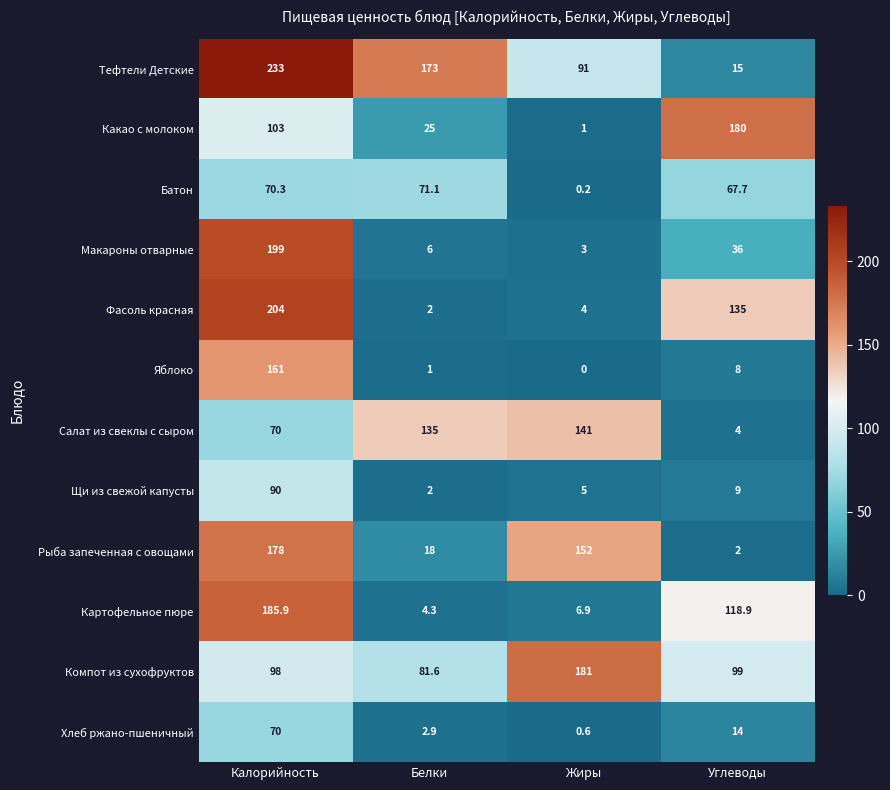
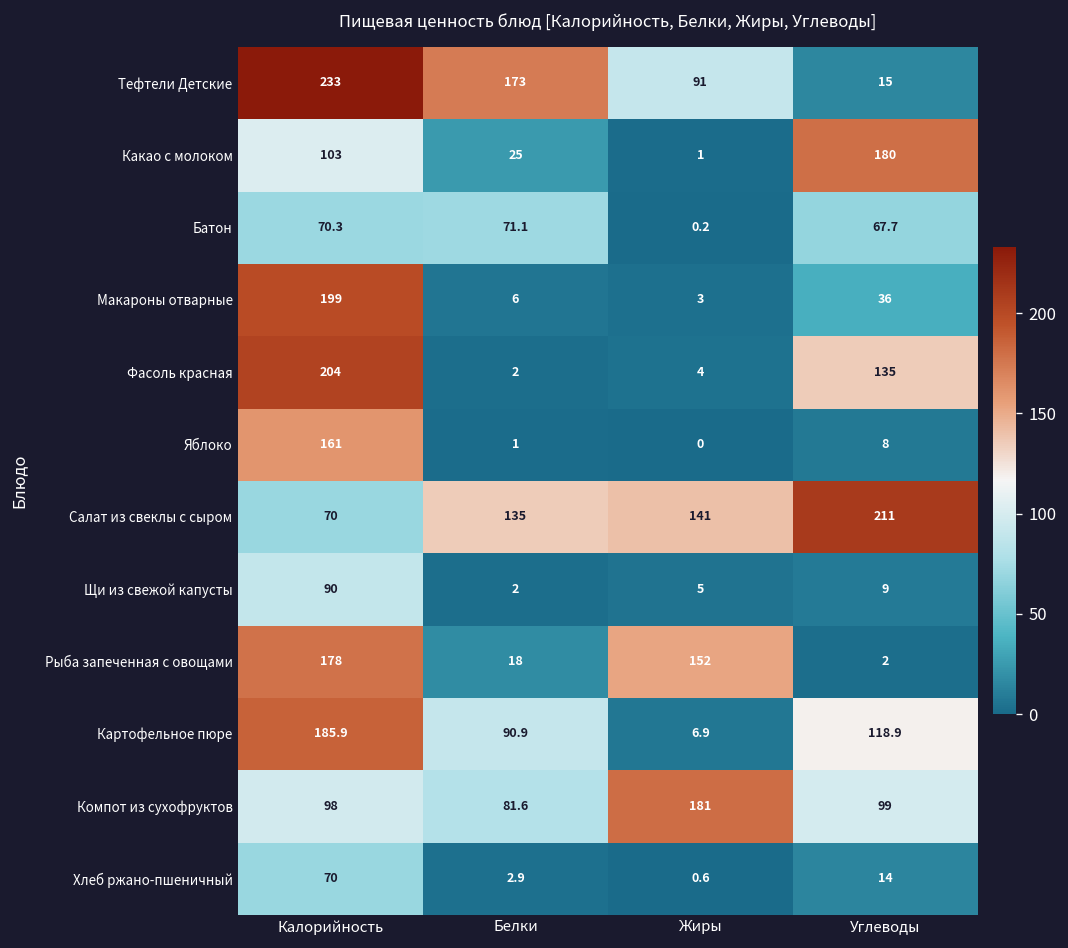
Салат из свеклы с сыром, Углеводы: 4 -> 211
Картофельное пюре, Белки: 4.3 -> 90.9
